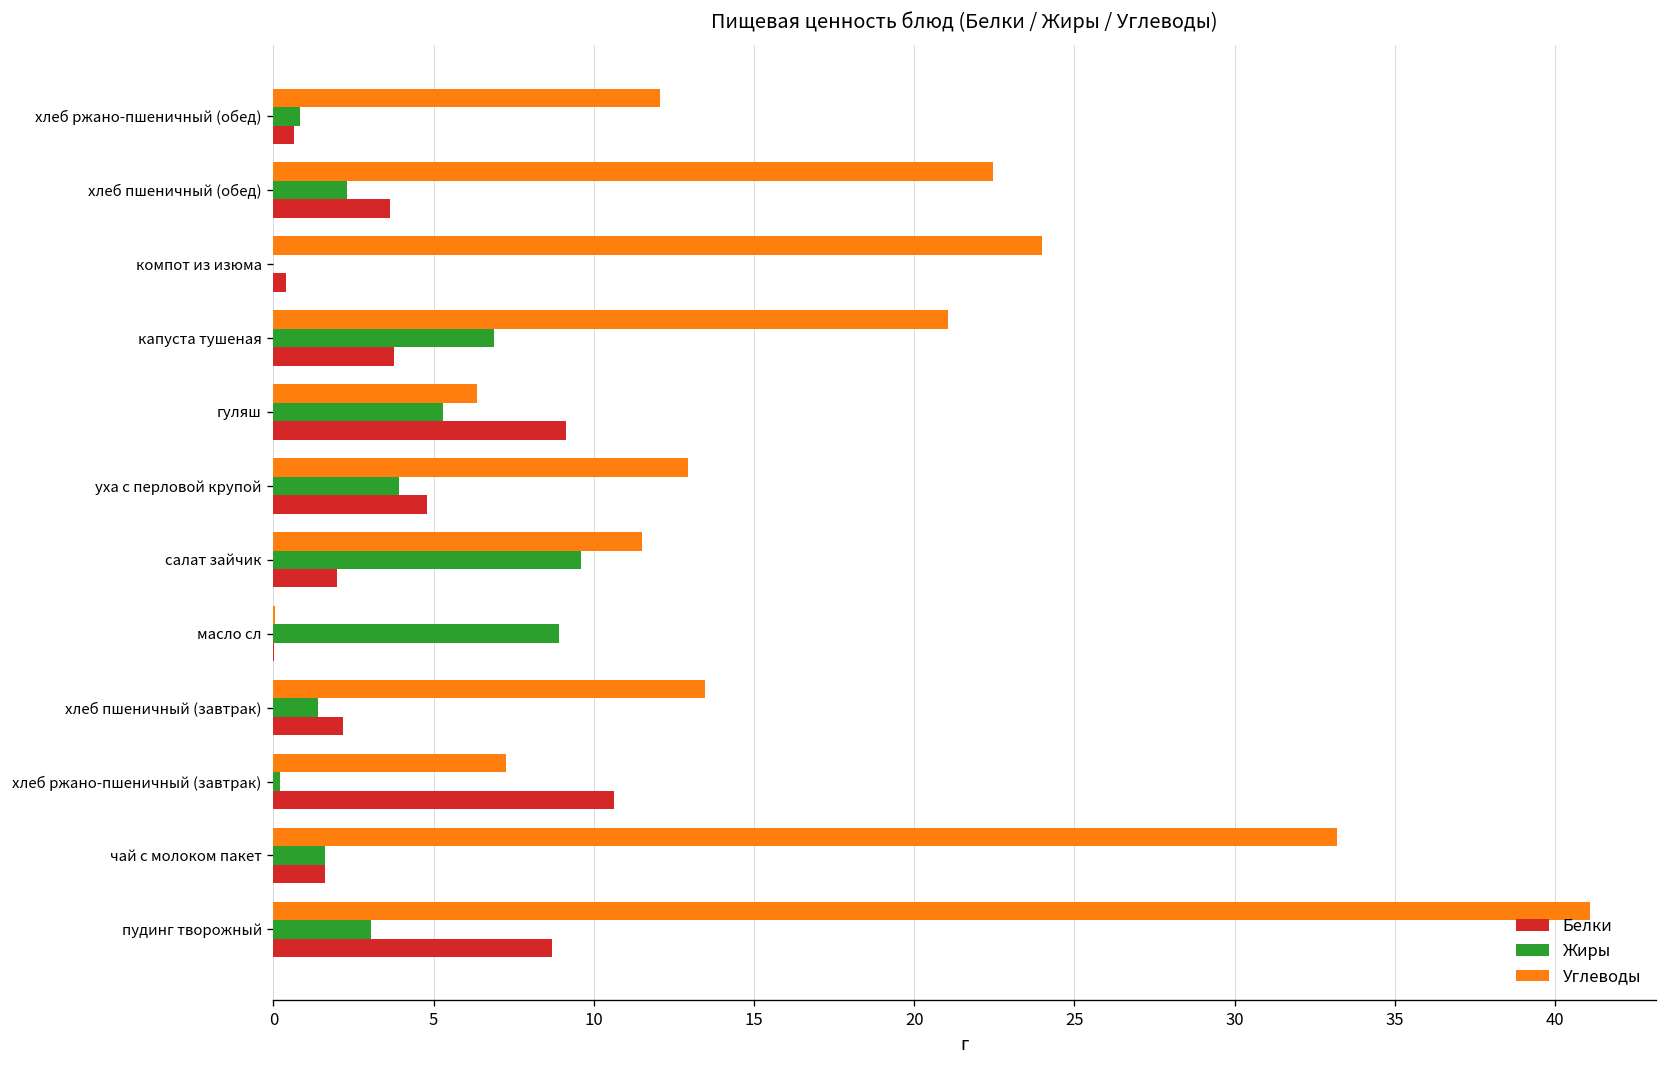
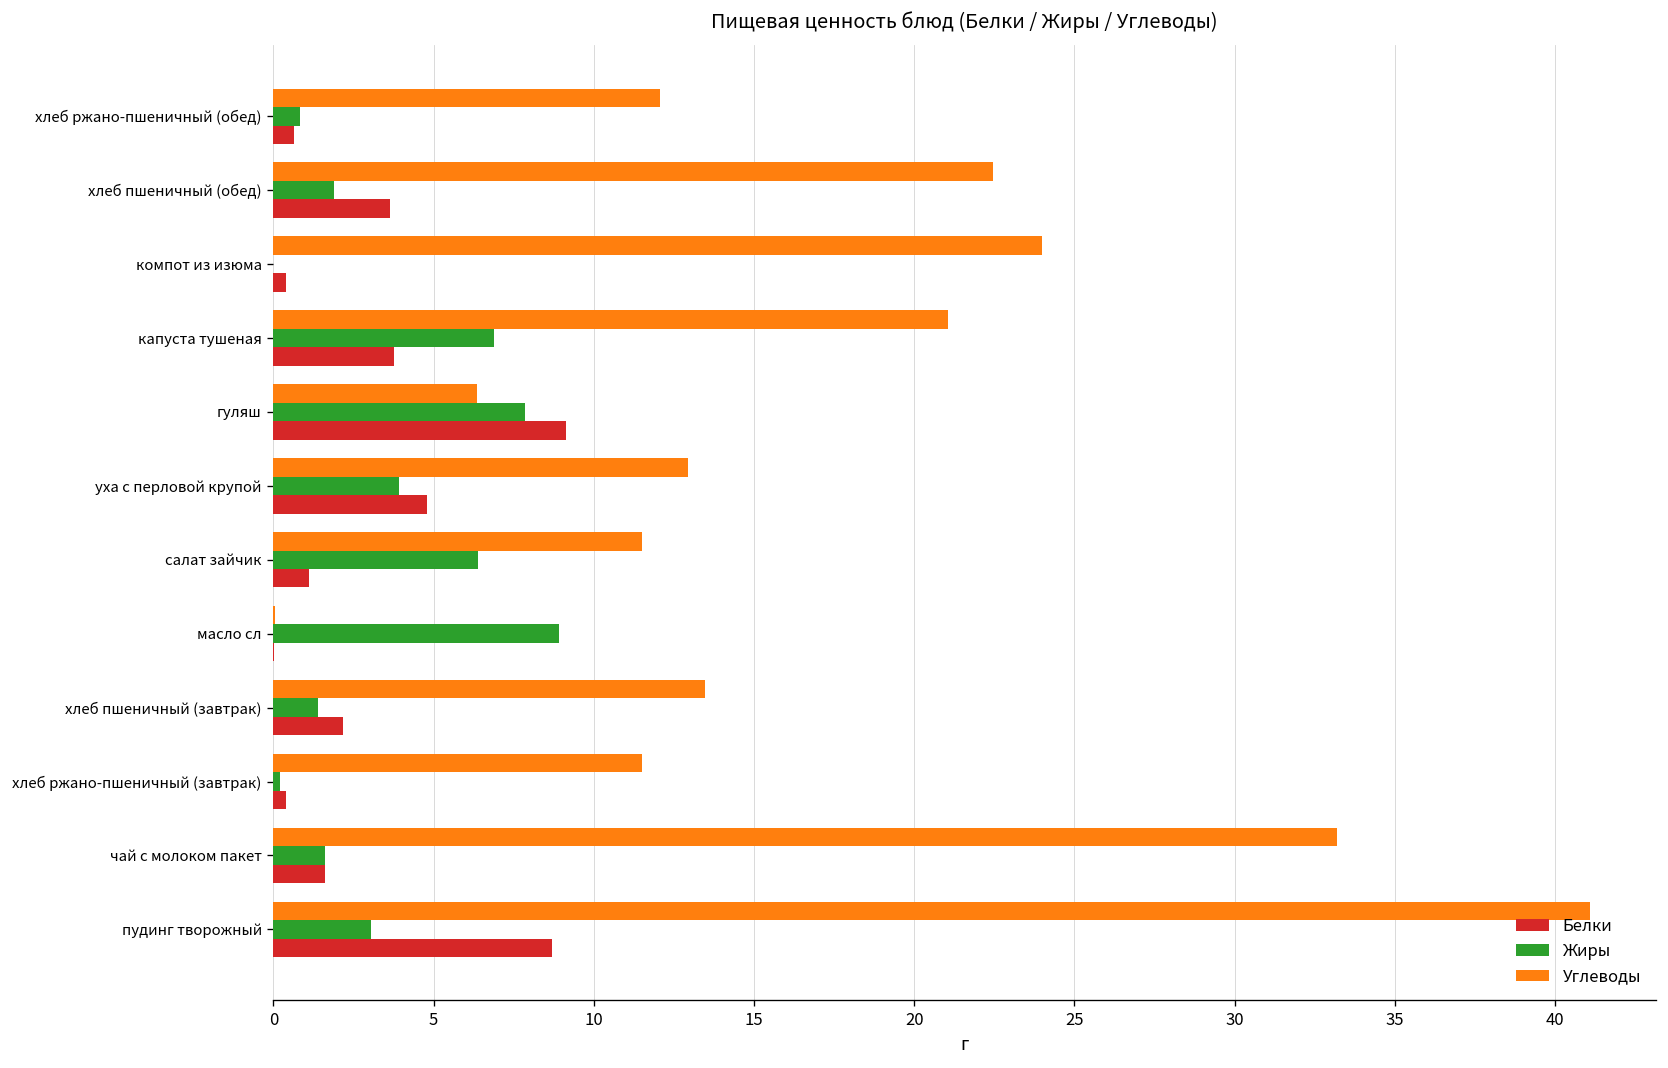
Жиры, хлеб пшеничный (обед): 2.3 -> 1.9
Жиры, гуляш: 5.3 -> 7.8
Жиры, салат зайчик: 9.6 -> 6.4
Белки, салат зайчик: 2.0 -> 1.1
Углеводы, хлеб ржано-пшеничный (завтрак): 7.3 -> 11.5
Белки, хлеб ржано-пшеничный (завтрак): 10.6 -> 0.4
